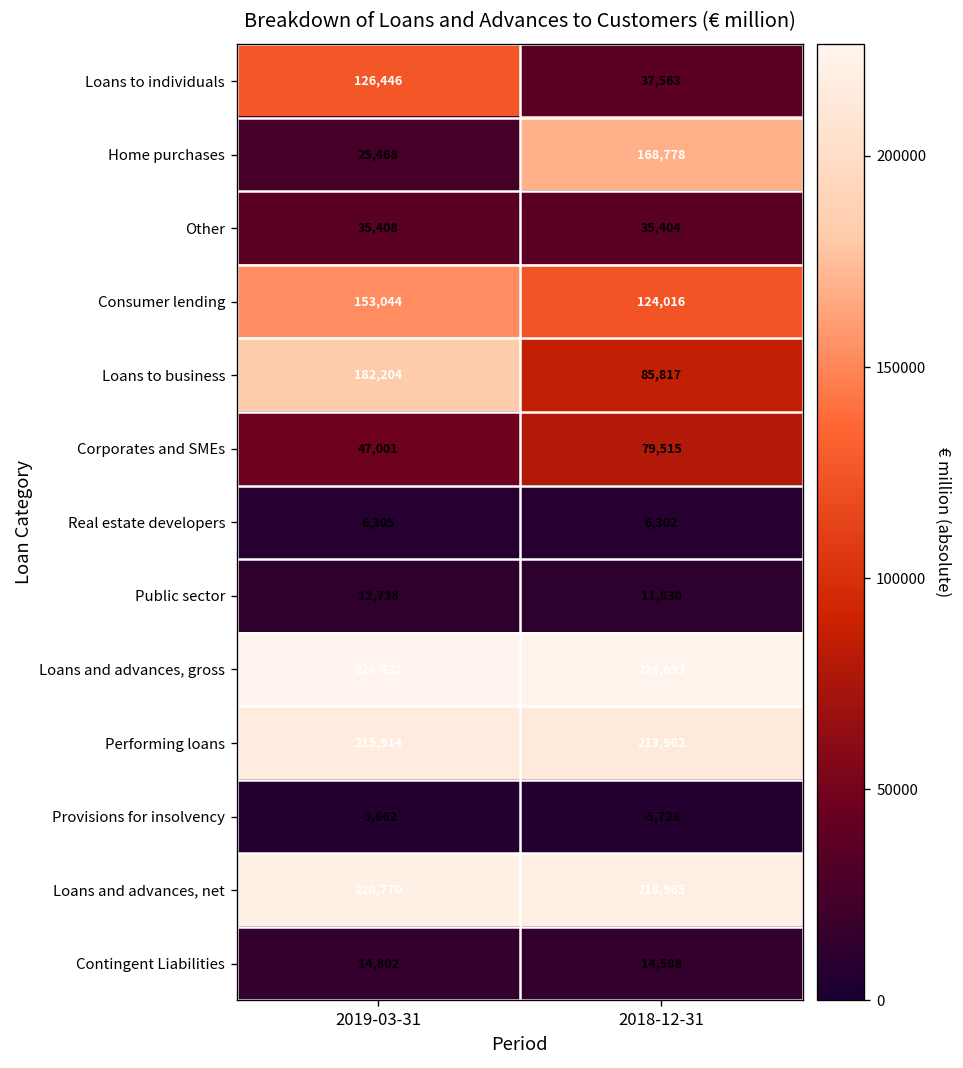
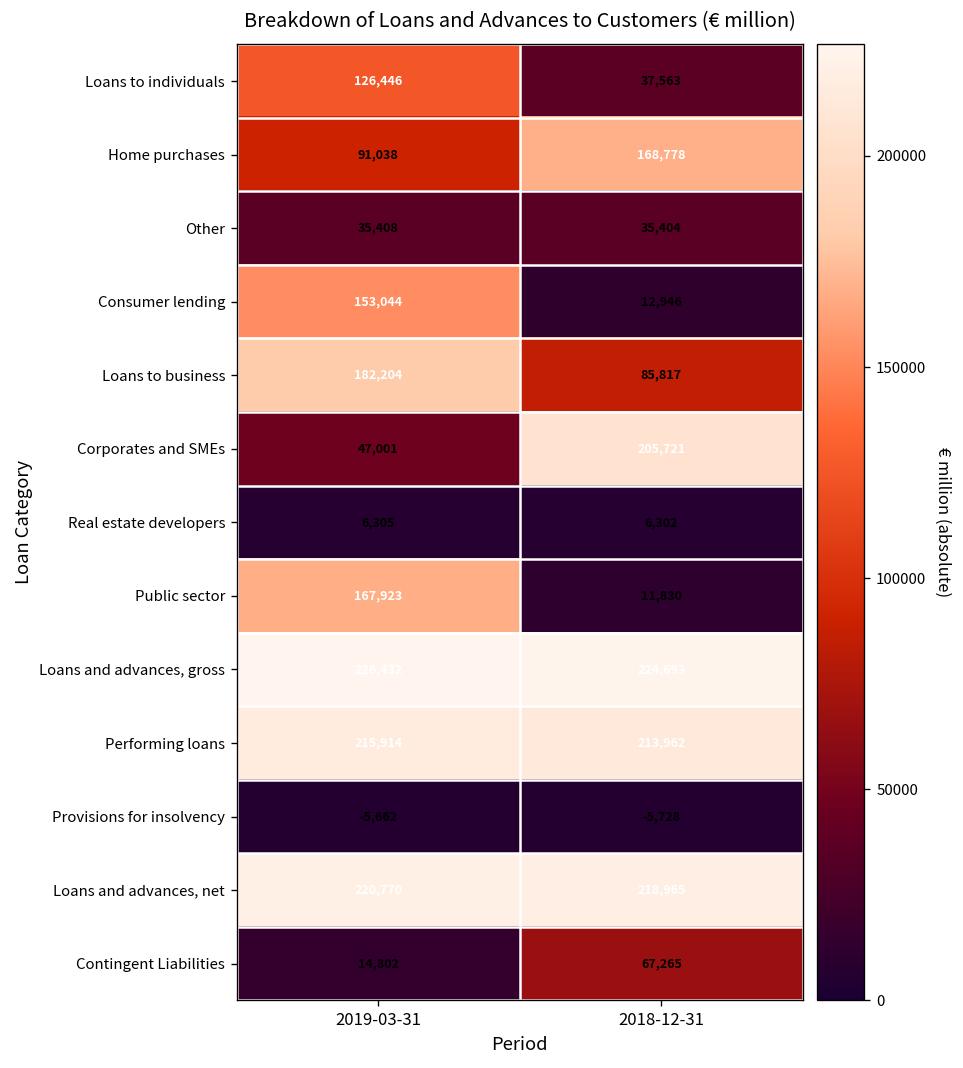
Home purchases, 2019-03-31: 25,468 -> 91,038
Consumer lending, 2018-12-31: 124,016 -> 12,946
Corporates and SMEs, 2018-12-31: 79,515 -> 205,721
Public sector, 2019-03-31: 12,738 -> 167,923
Contingent Liabilities, 2018-12-31: 14,588 -> 67,265
